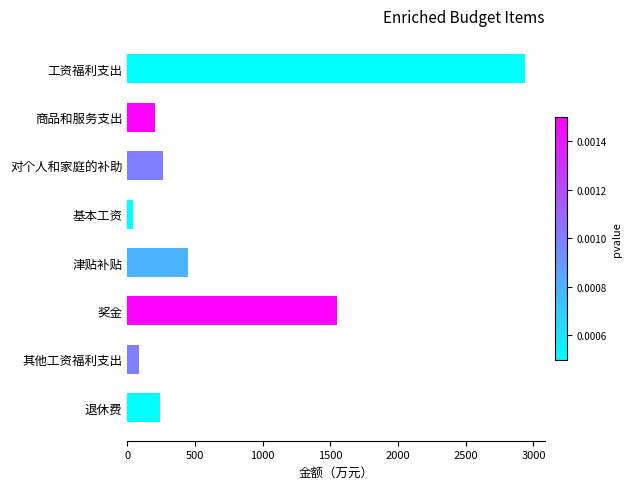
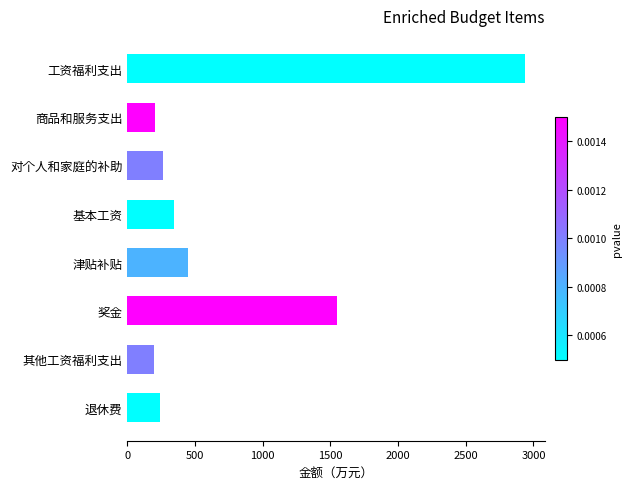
基本工资: 40 -> 340
其他工资福利支出: 80 -> 190
